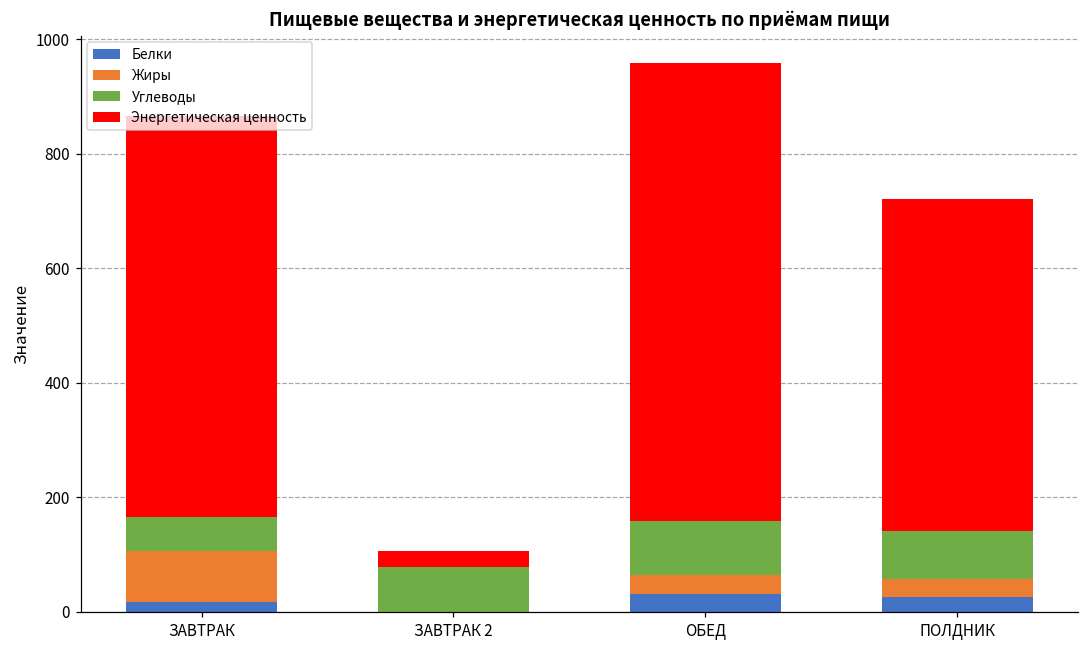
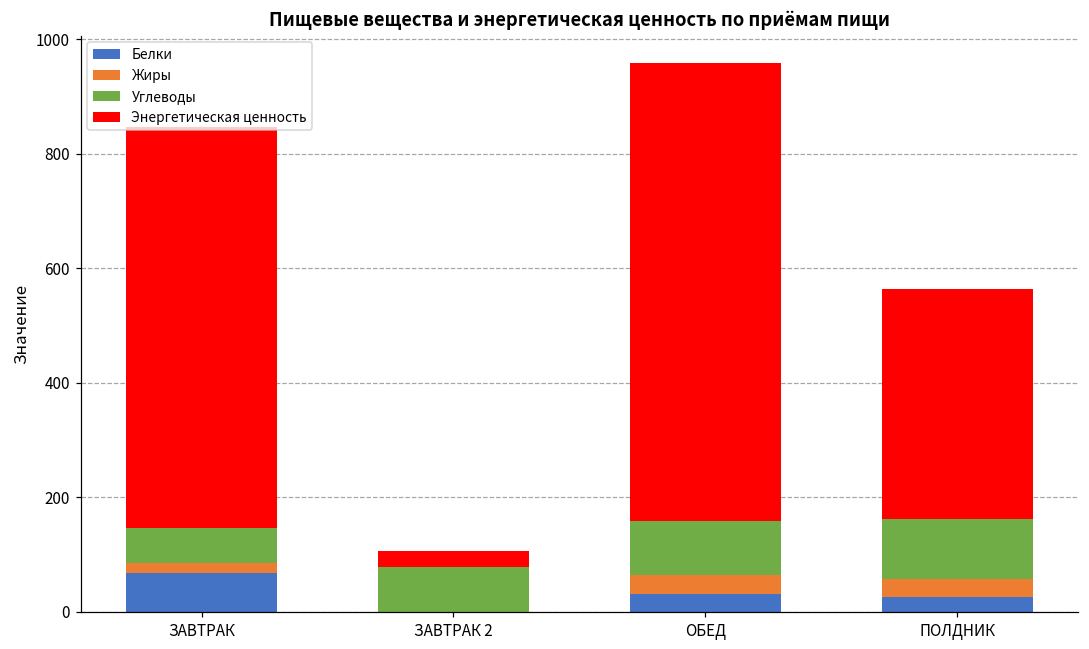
Белки, ЗАВТРАК: 20 -> 70
Жиры, ЗАВТРАК: 90 -> 20
Углеводы, ПОЛДНИК: 80 -> 100
Энергетическая ценность, ПОЛДНИК: 580 -> 400
